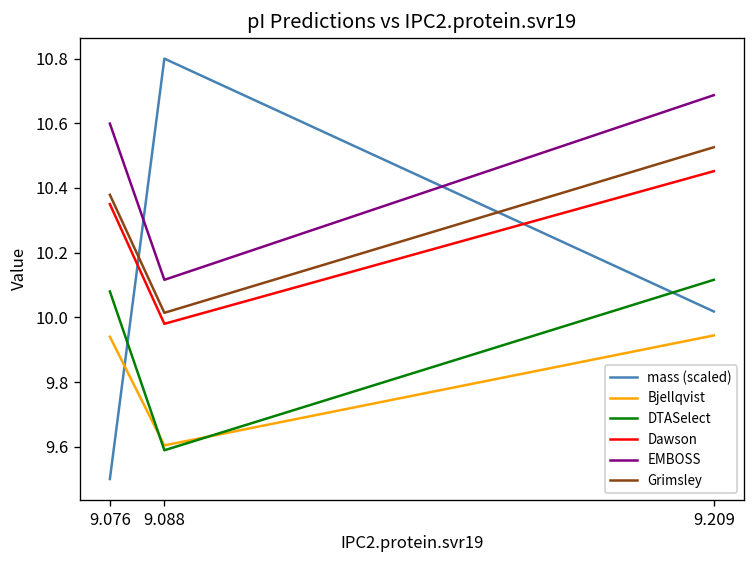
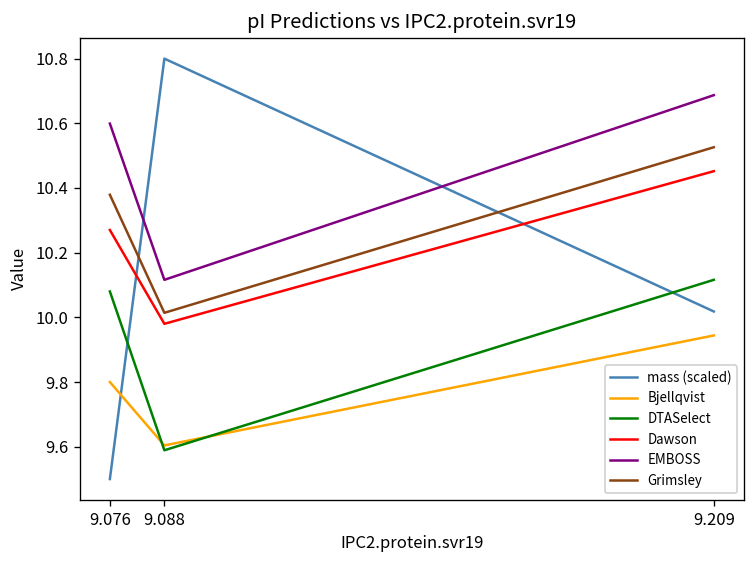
Bjellqvist, 9.076: 9.94 -> 9.80
Dawson, 9.076: 10.35 -> 10.27
